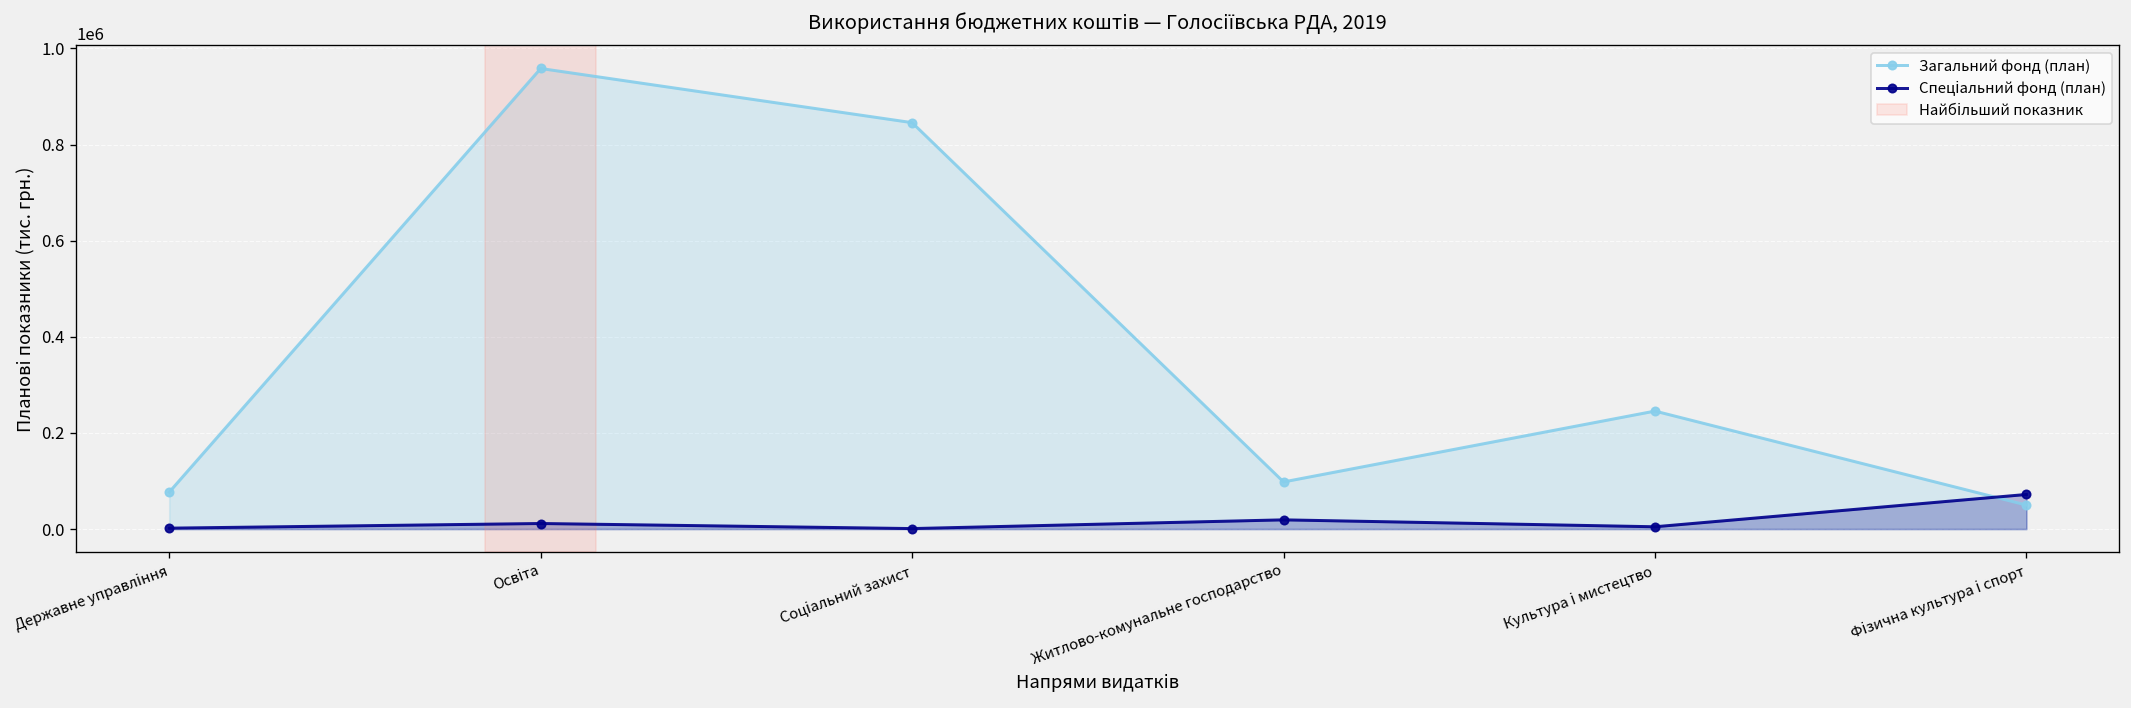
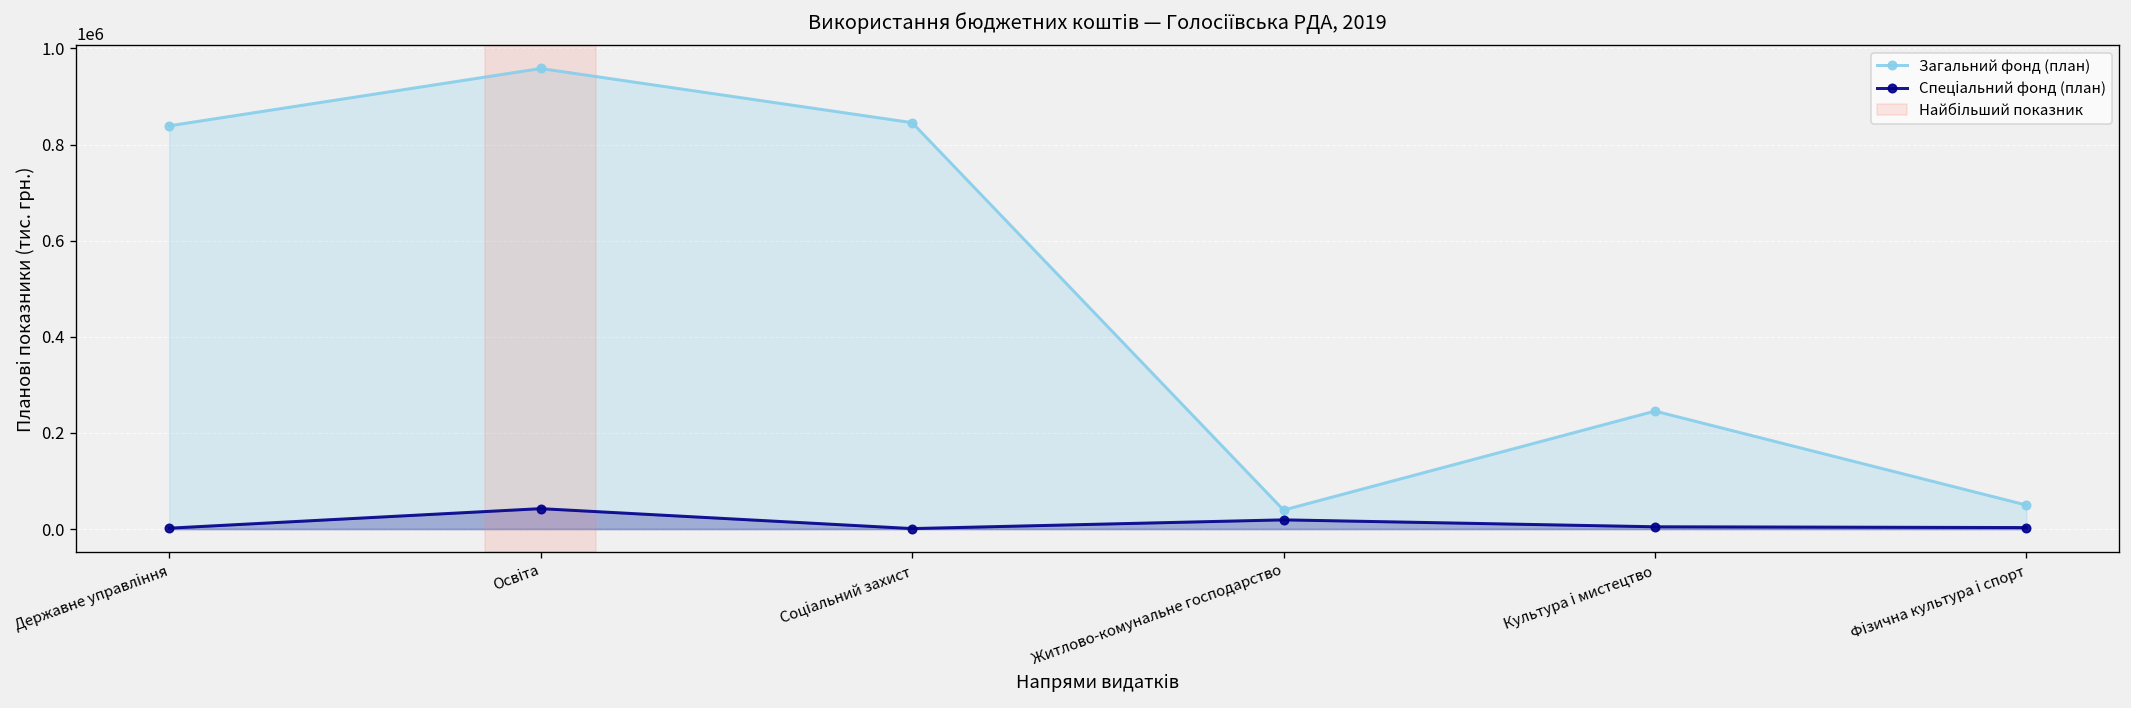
Загальний фонд (план), Державне управління: 80000 -> 840000
Спеціальний фонд (план), Освіта: 10000 -> 40000
Загальний фонд (план), Житлово-комунальне господарство: 100000 -> 40000
Спеціальний фонд (план), Фізична культура і спорт: 70000 -> 0
